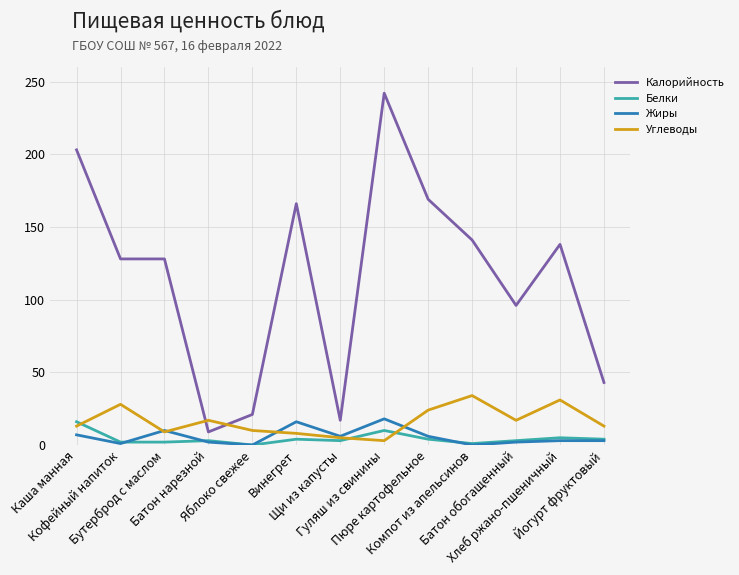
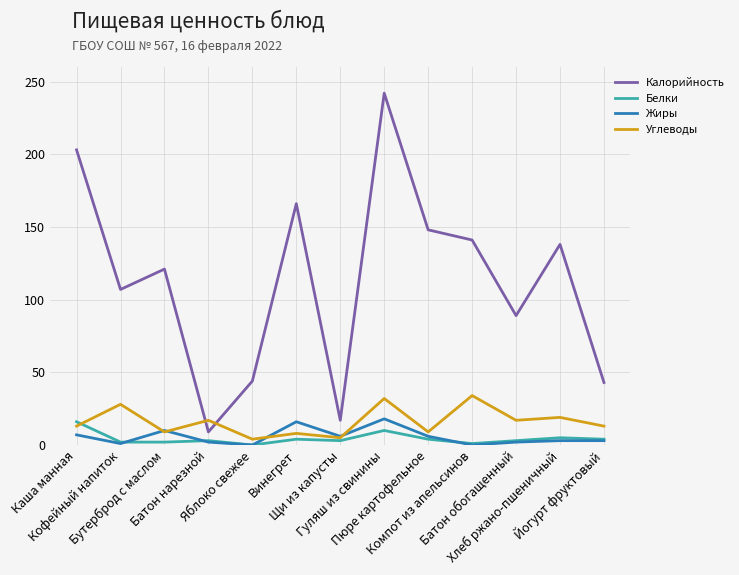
Калорийность, Кофейный напиток: 128 -> 107
Калорийность, Бутерброд с маслом: 128 -> 121
Калорийность, Яблоко свежее: 21 -> 44
Углеводы, Яблоко свежее: 10 -> 4
Углеводы, Гуляш из свинины: 3 -> 32
Калорийность, Пюре картофельное: 169 -> 148
Углеводы, Пюре картофельное: 24 -> 9
Калорийность, Батон обогащенный: 96 -> 89
Углеводы, Хлеб ржано-пшеничный: 31 -> 19
